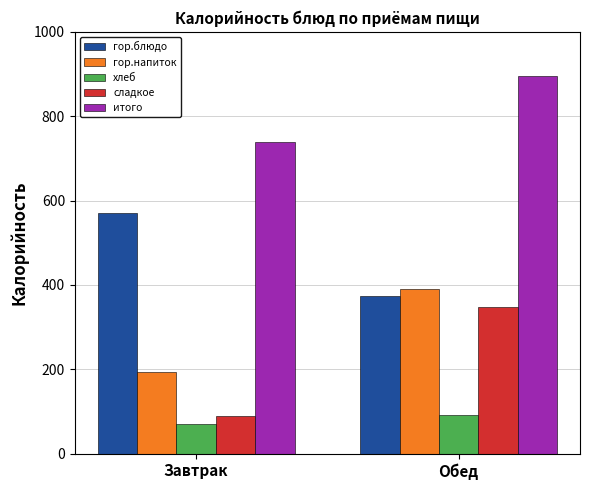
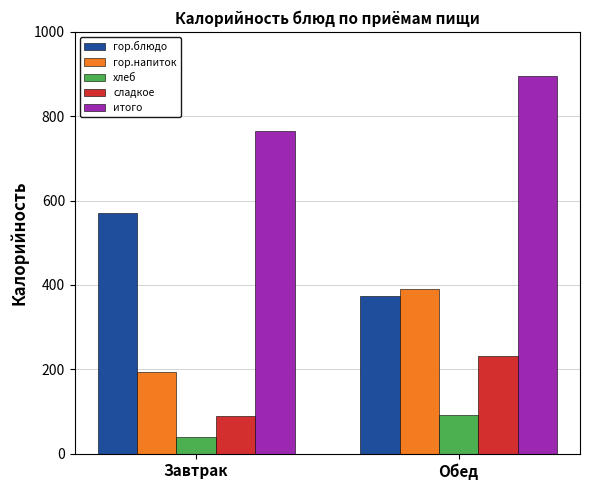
хлеб, Завтрак: 70 -> 40
итого, Завтрак: 740 -> 760
сладкое, Обед: 350 -> 230
